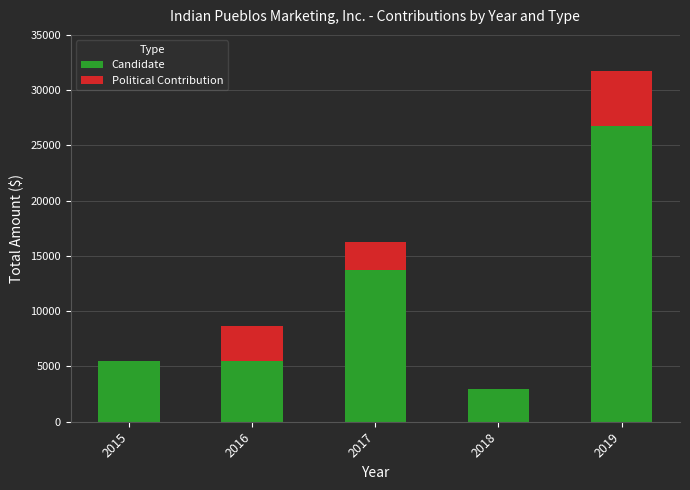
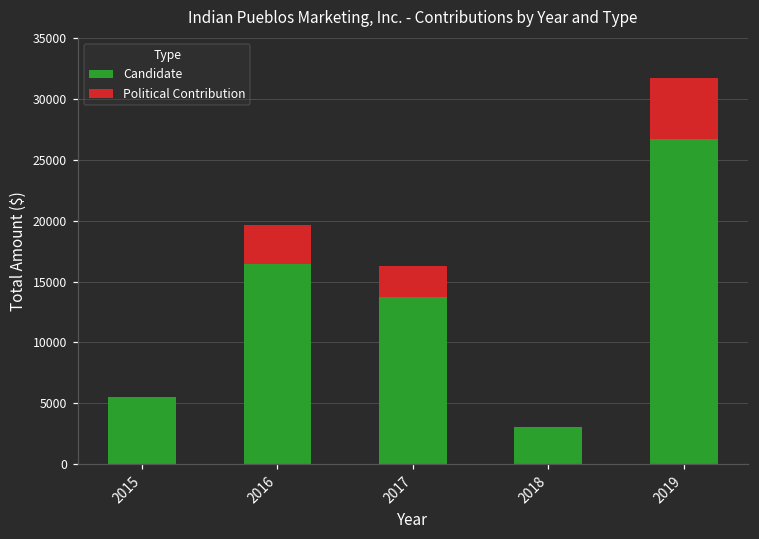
Candidate, 2016: 5500 -> 16500
